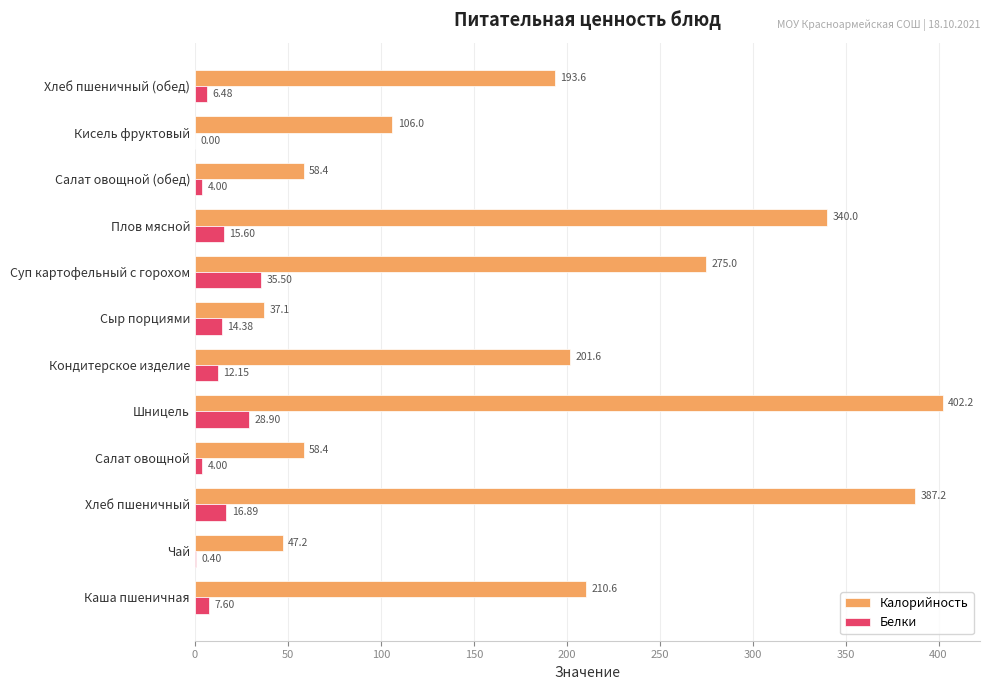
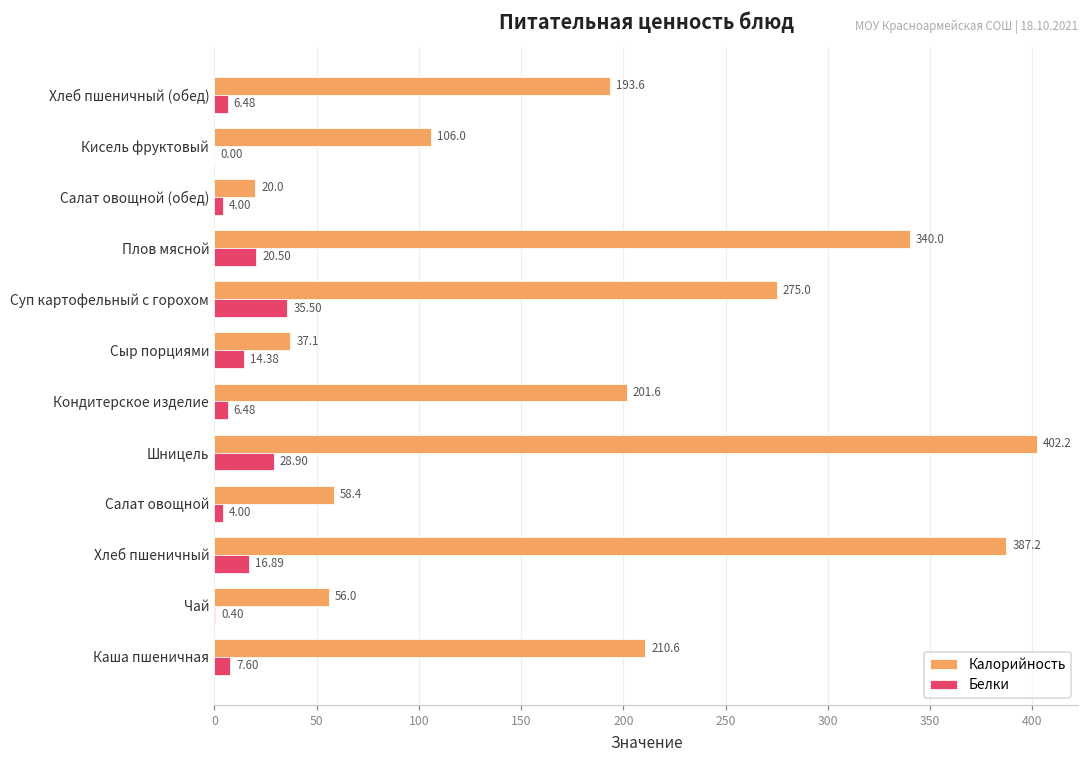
Калорийность, Салат овощной (обед): 58.4 -> 20.0
Белки, Плов мясной: 15.60 -> 20.50
Белки, Кондитерское изделие: 12.15 -> 6.48
Калорийность, Чай: 47.2 -> 56.0
